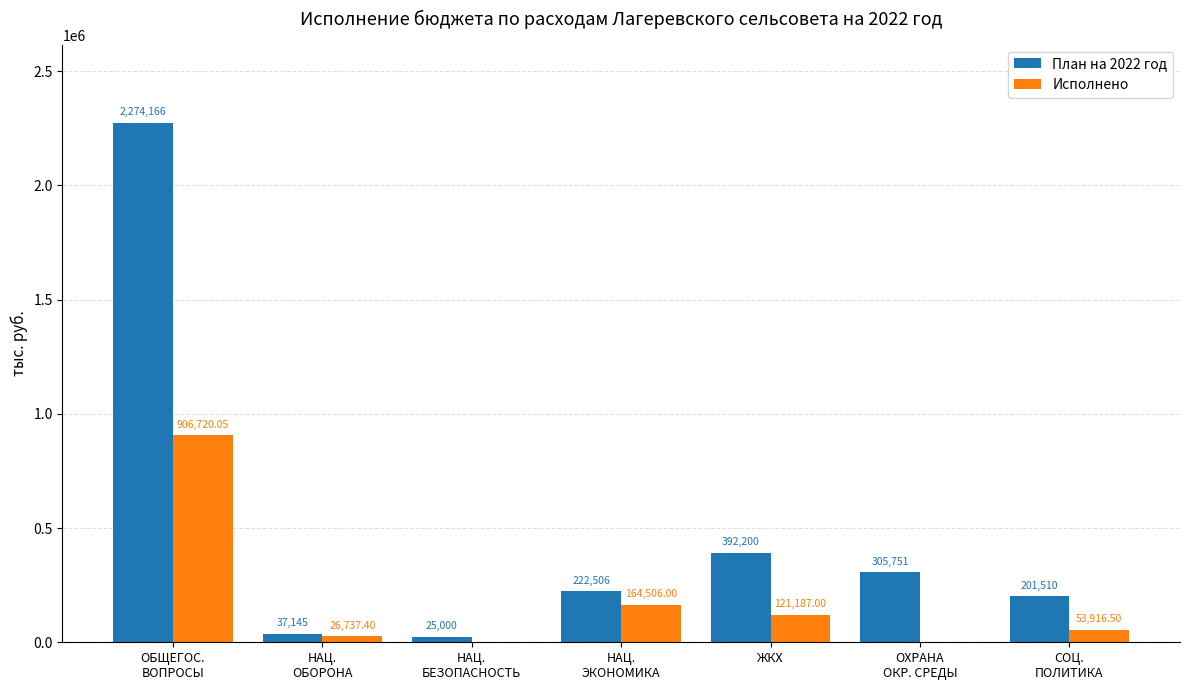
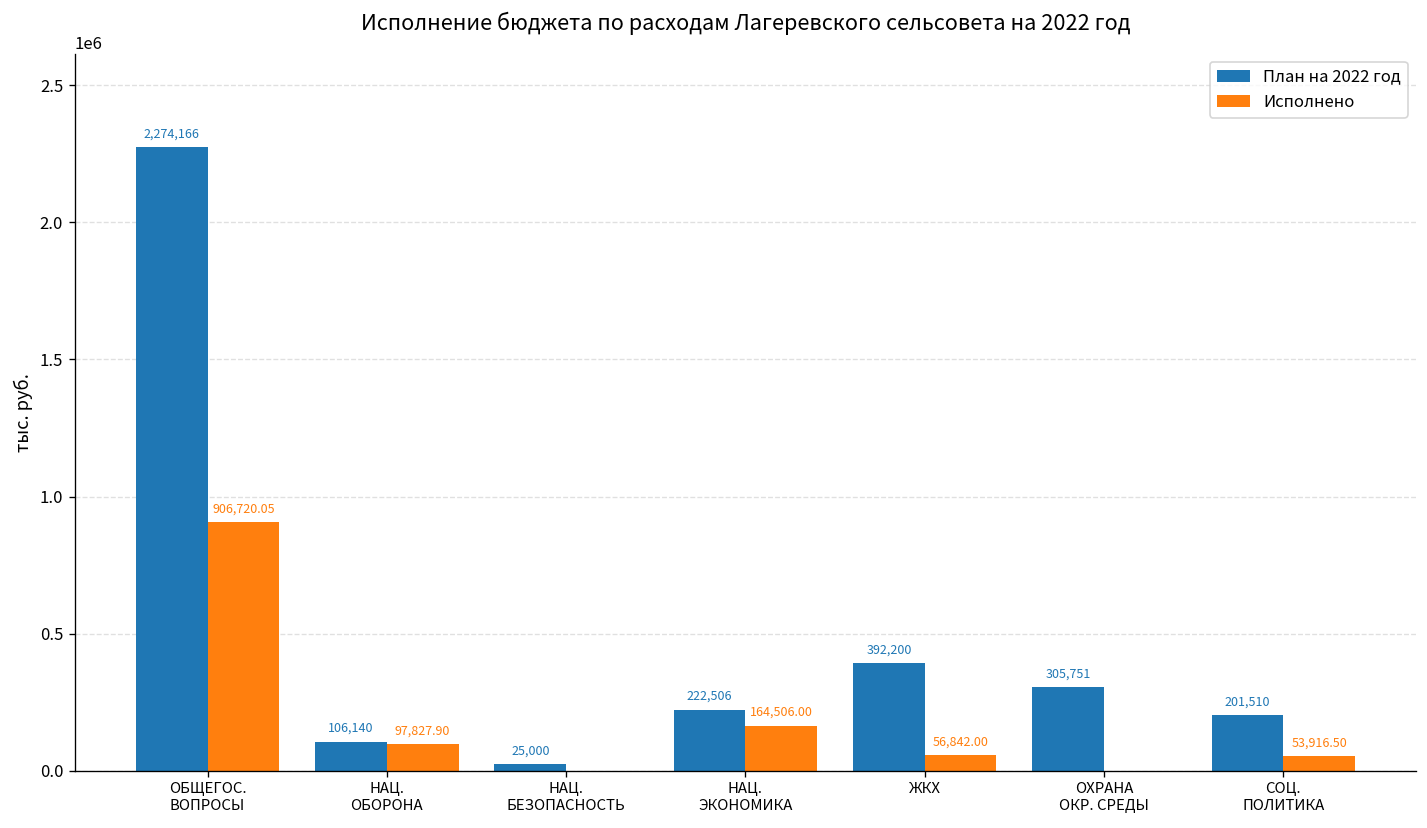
План на 2022 год, НАЦ. ОБОРОНА: 37,145 -> 106,140
Исполнено, НАЦ. ОБОРОНА: 26,737.40 -> 97,827.90
Исполнено, ЖКХ: 121,187.00 -> 56,842.00
